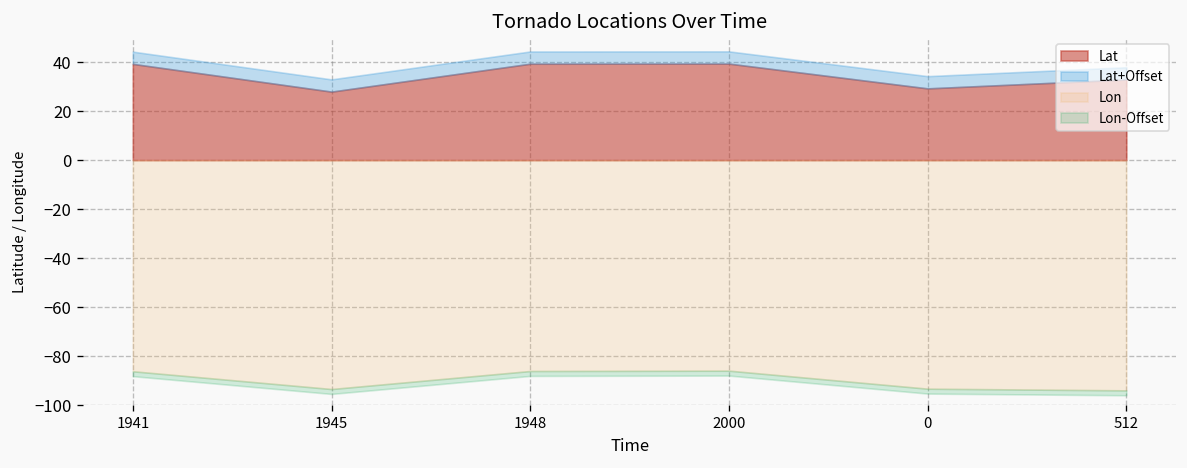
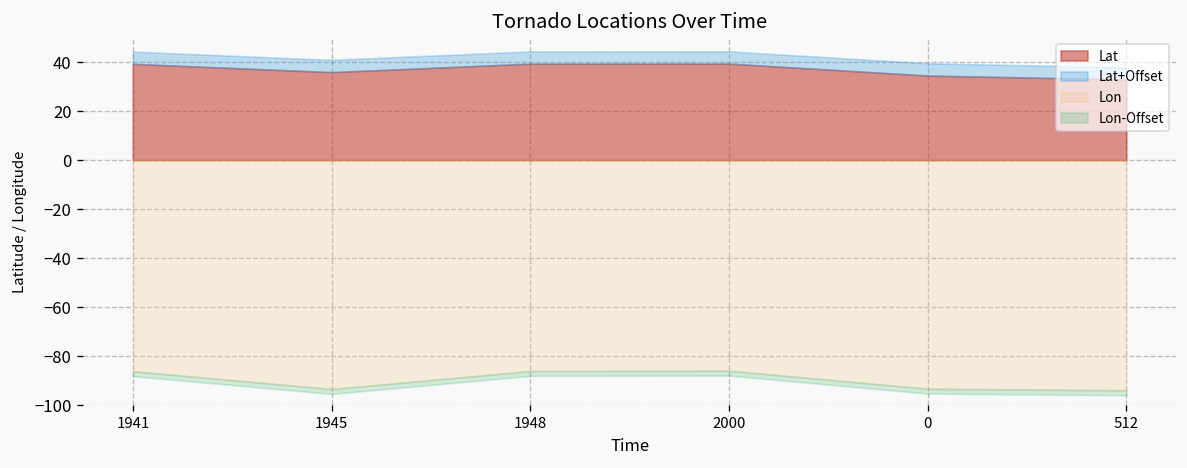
Lat, 1945: 28 -> 36
Lat, 0: 29 -> 35
